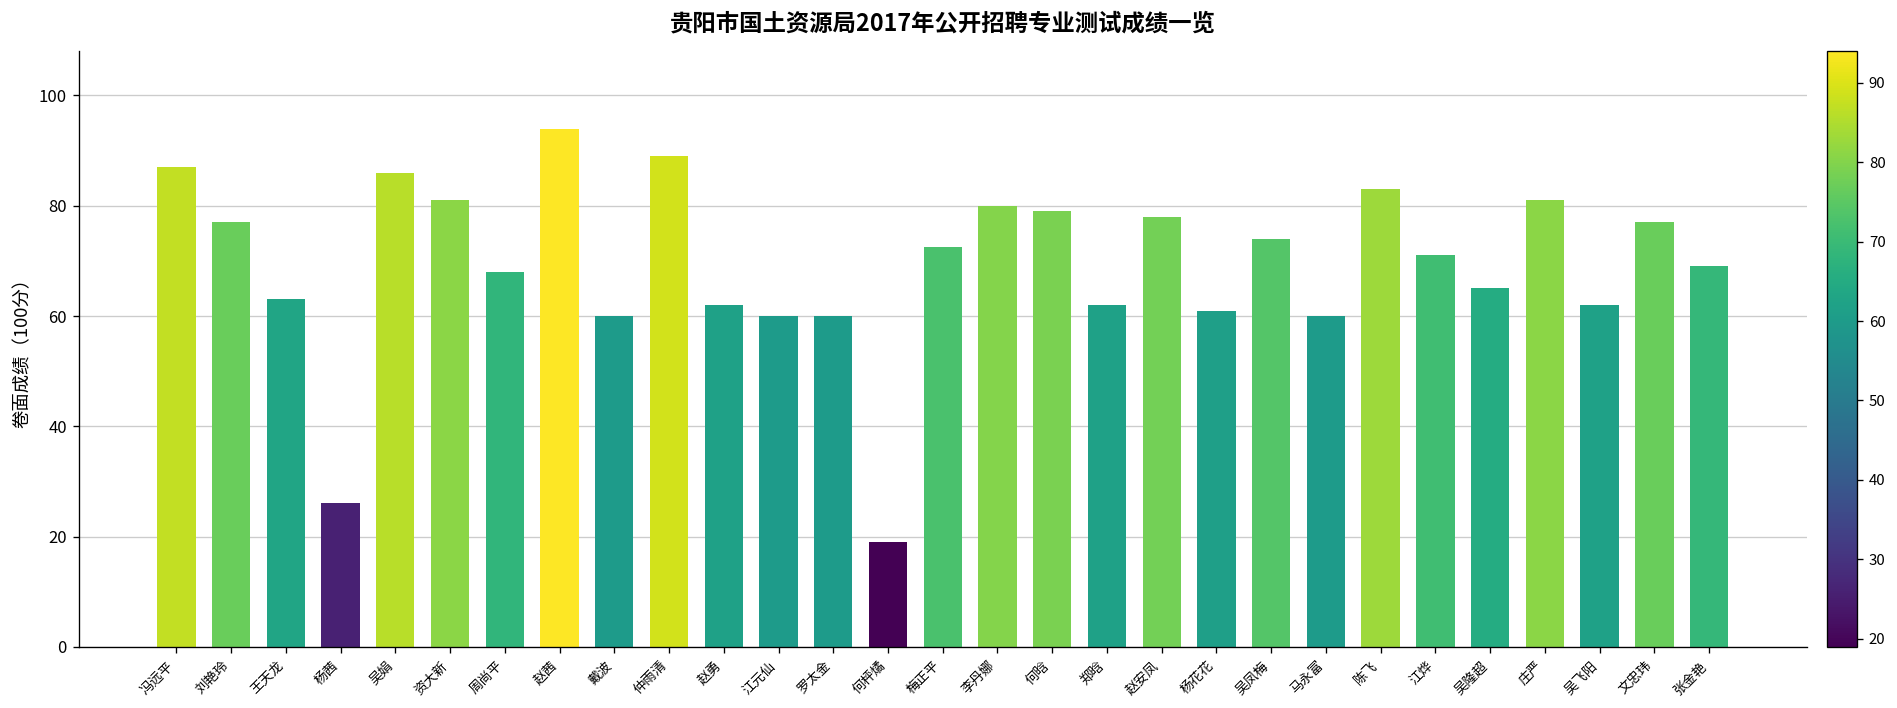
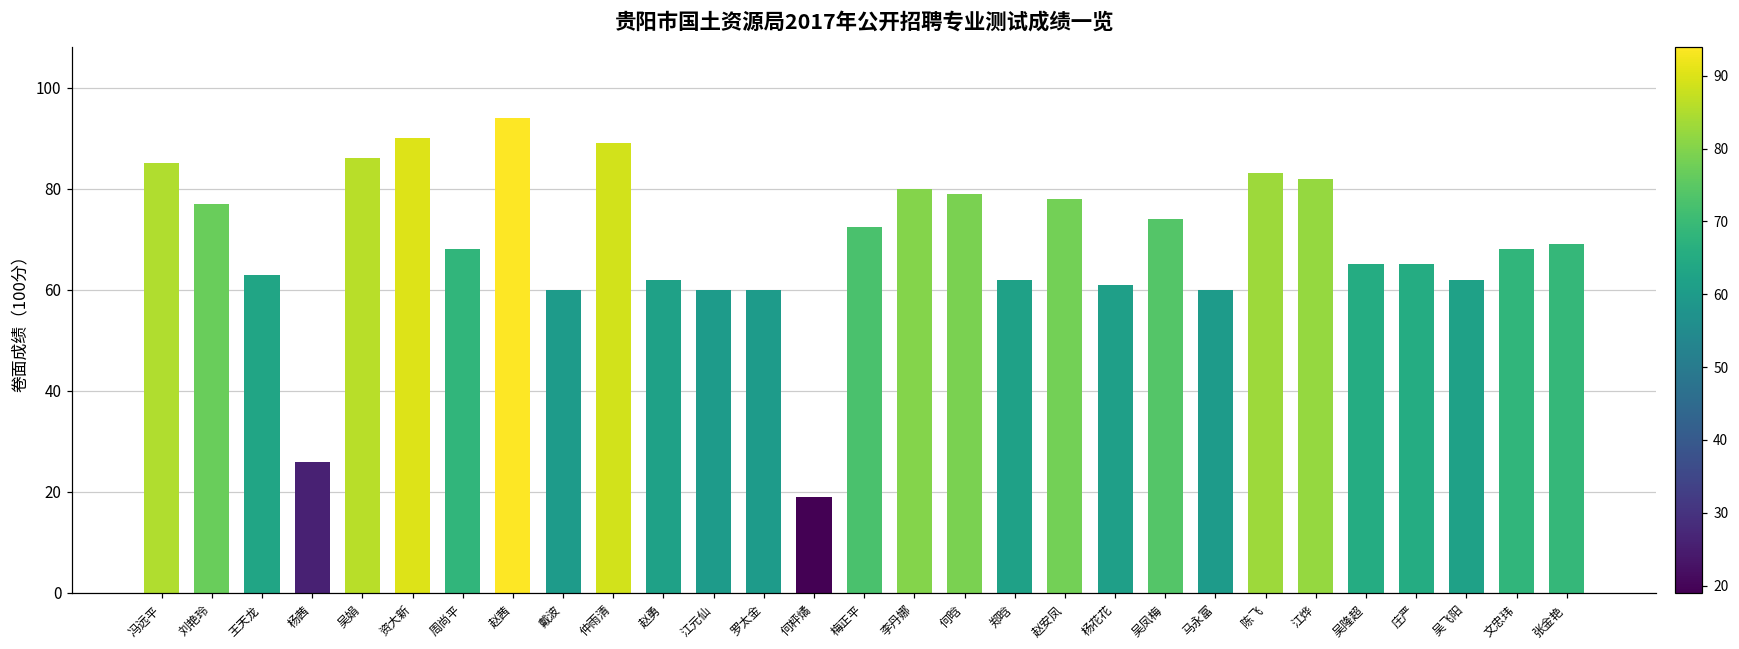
冯远平: 87 -> 85
资大新: 81 -> 90
江烨: 71 -> 82
庄严: 81 -> 65
文忠玮: 77 -> 68
